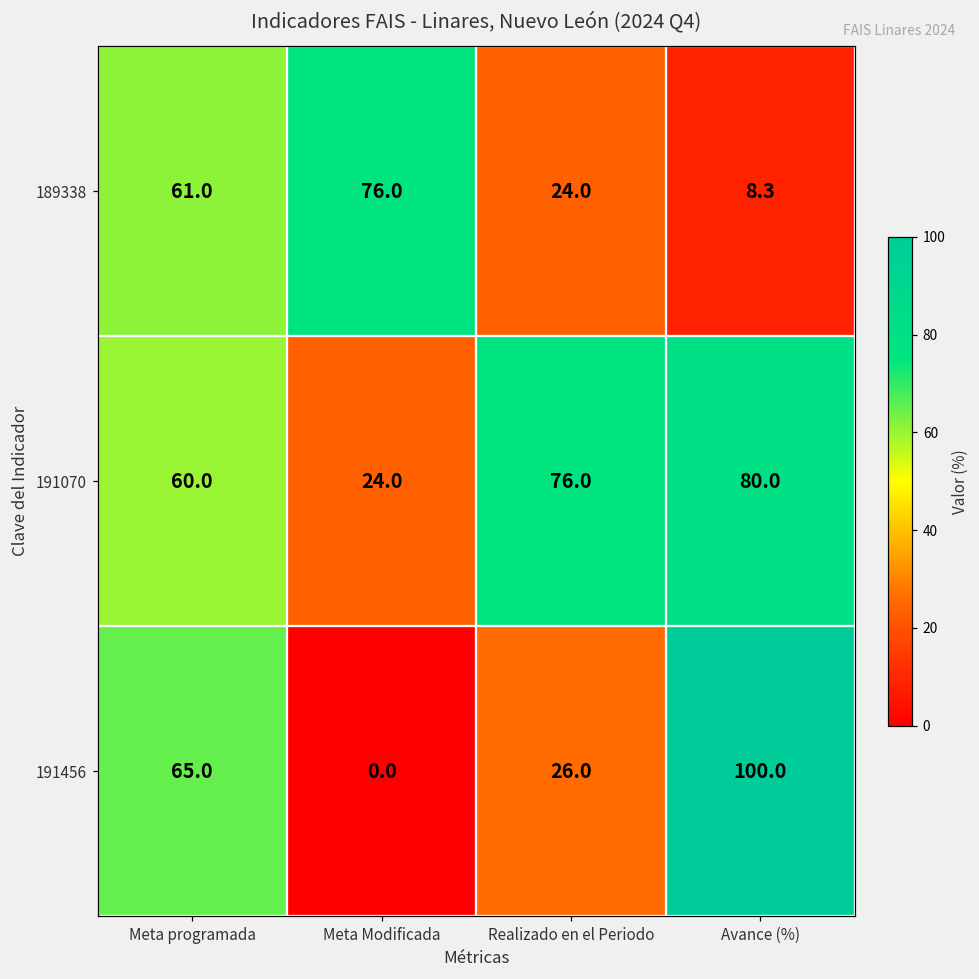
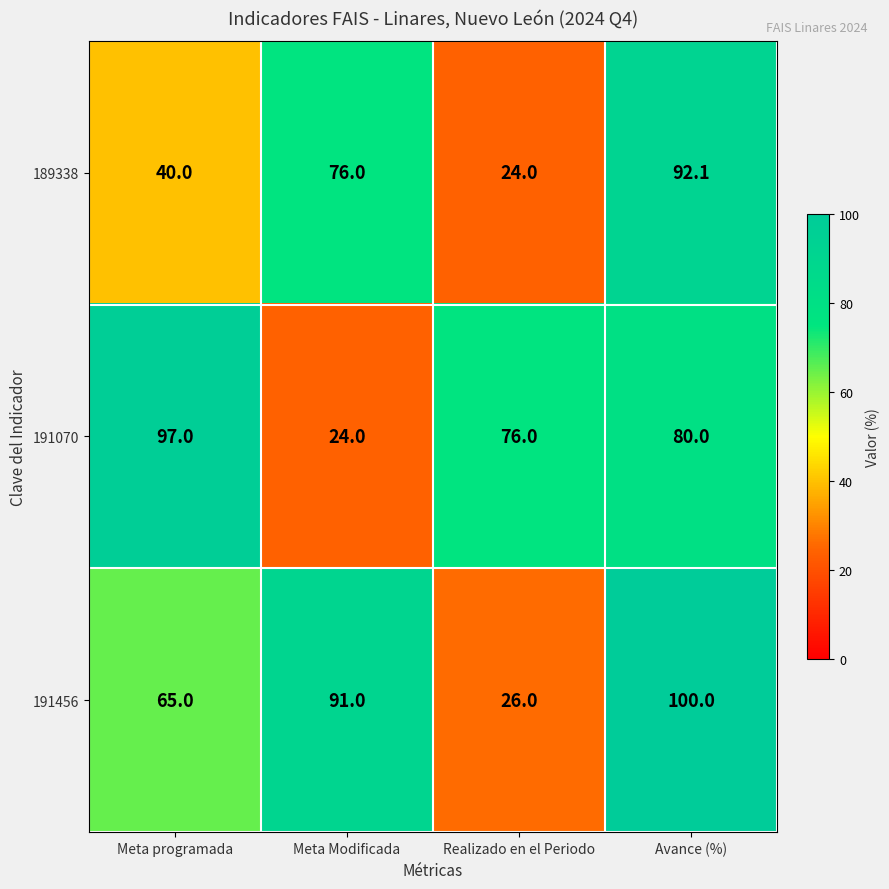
189338, Meta programada: 61.0 -> 40.0
189338, Avance (%): 8.3 -> 92.1
191070, Meta programada: 60.0 -> 97.0
191456, Meta Modificada: 0.0 -> 91.0
